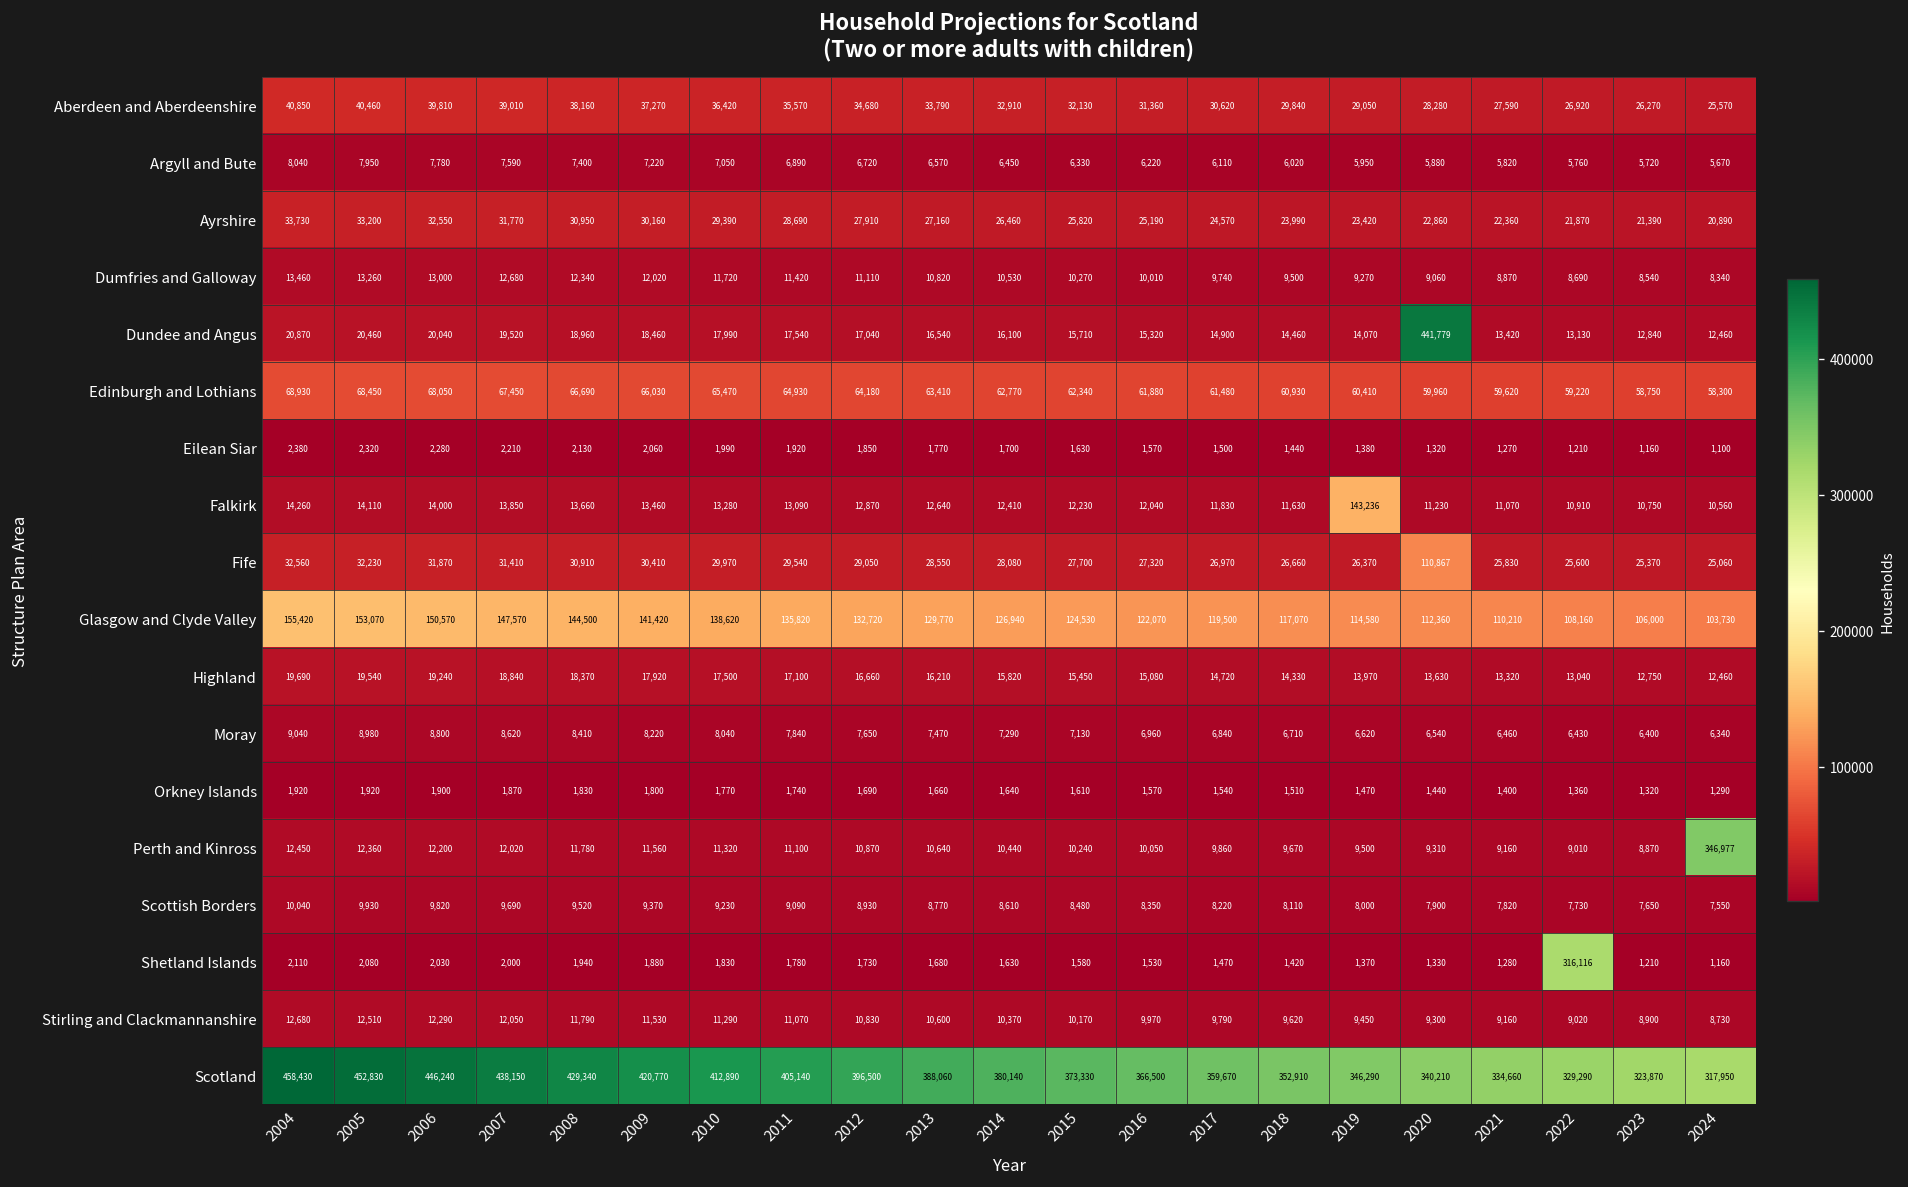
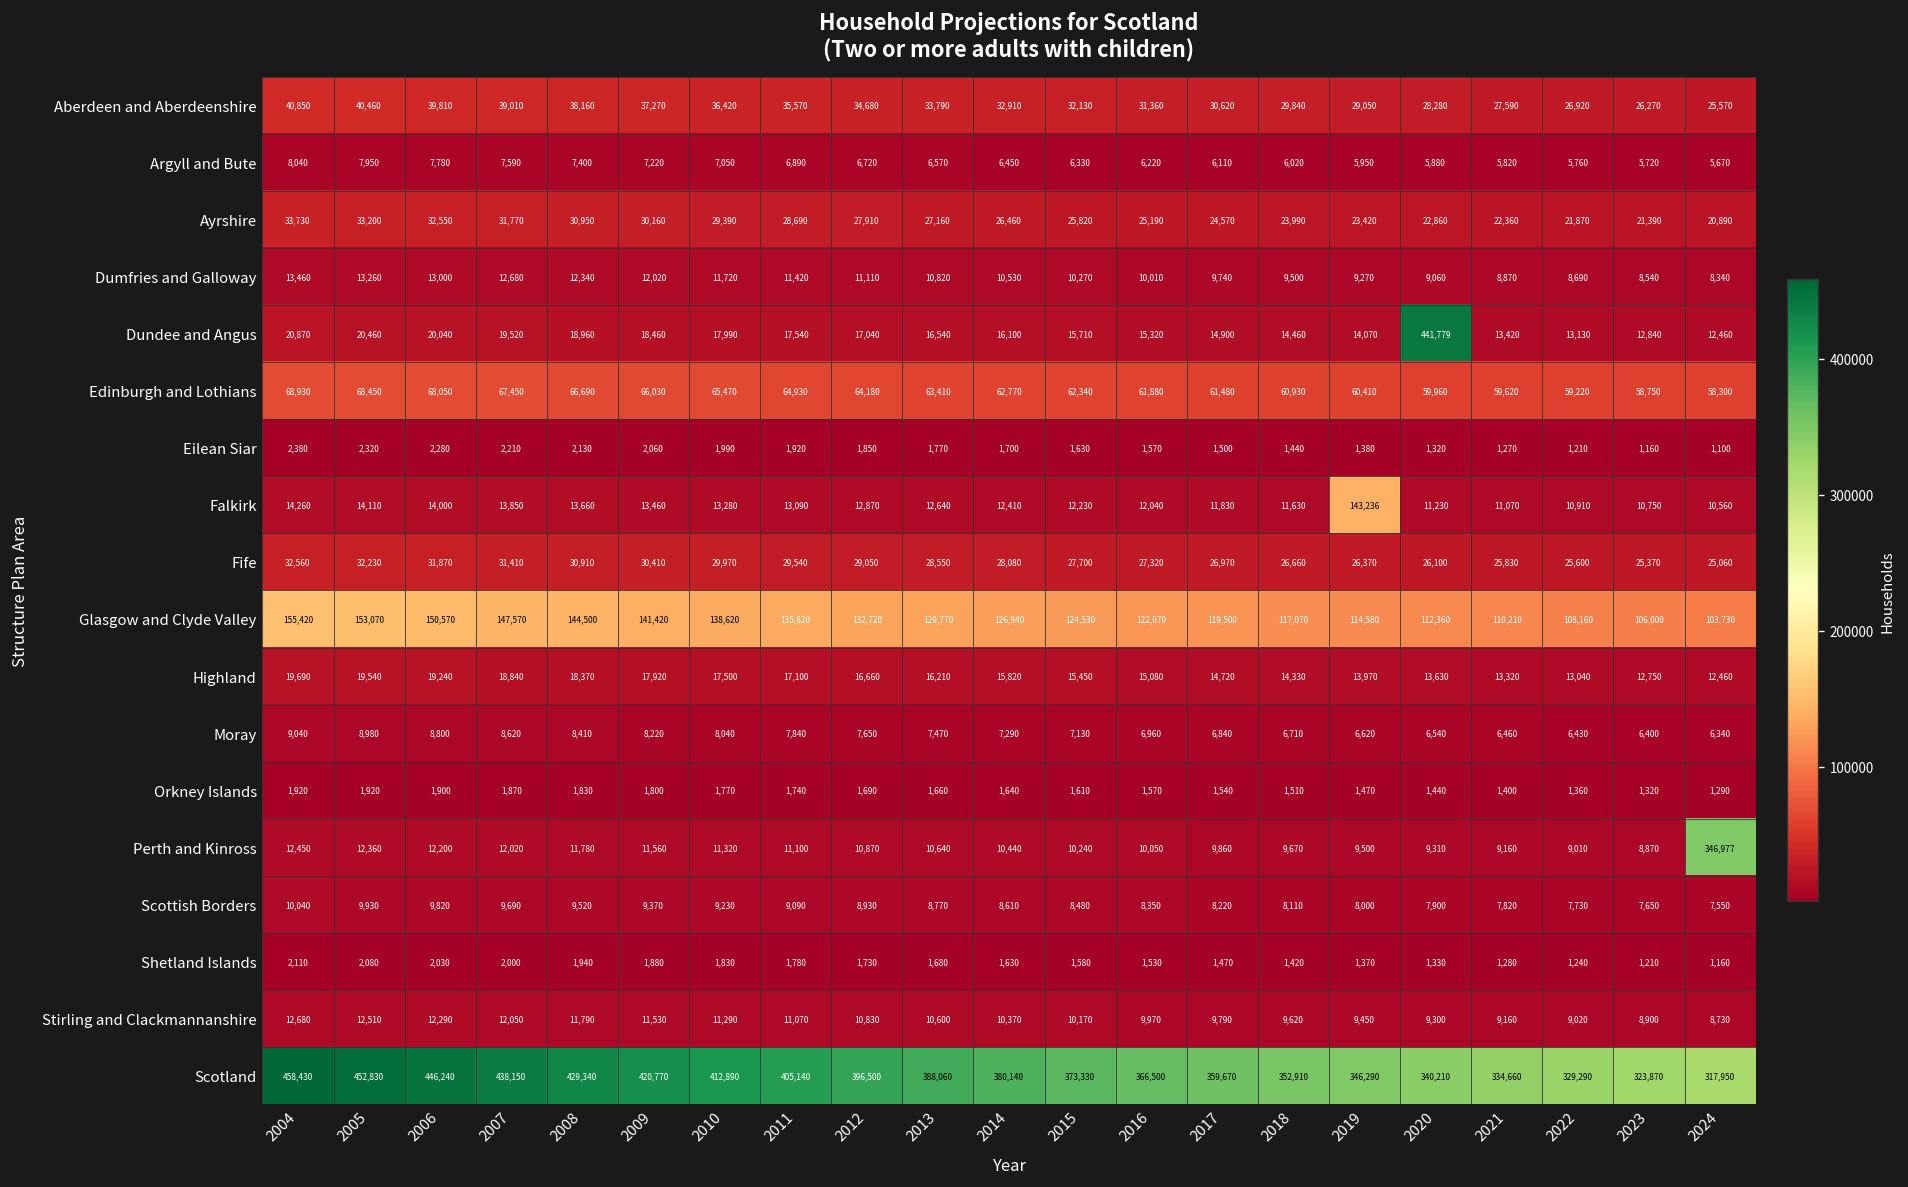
Fife, 2020: 110,867 -> 26,100
Shetland Islands, 2022: 316,116 -> 1,240
